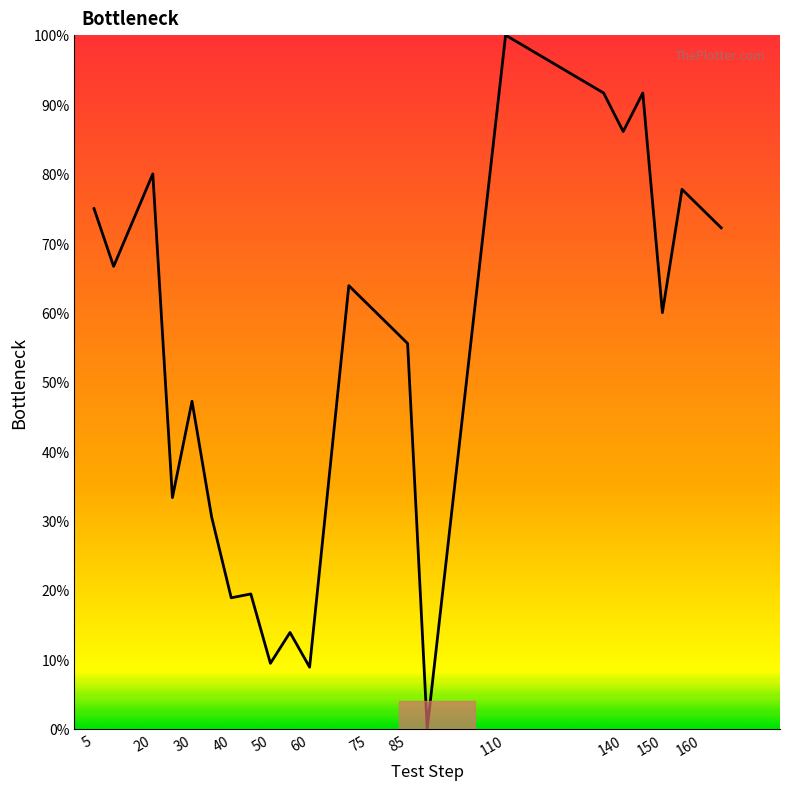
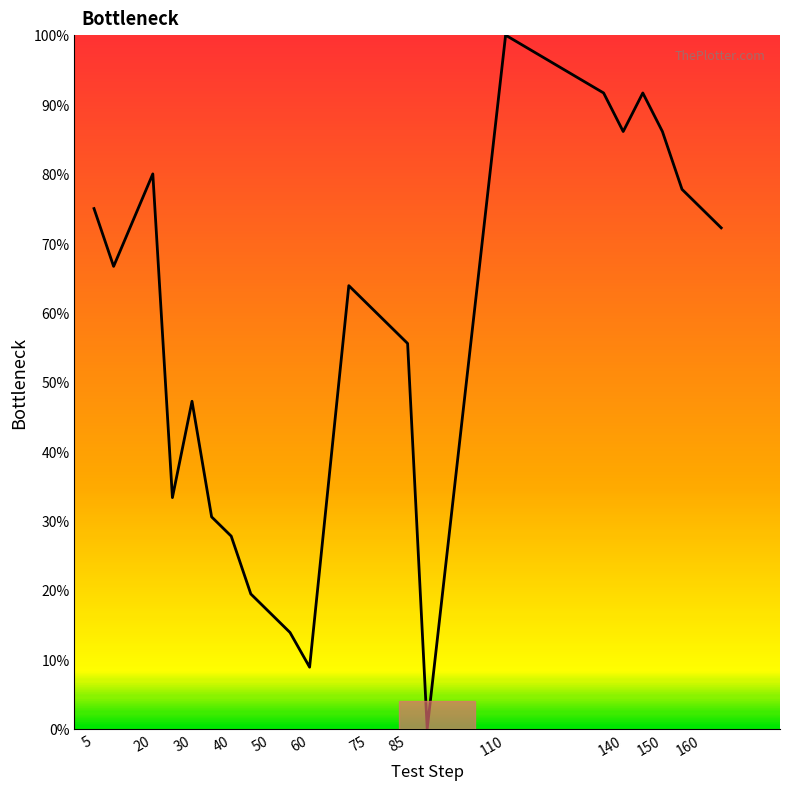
40: 19% -> 28%
50: 9% -> 17%
150: 60% -> 86%
